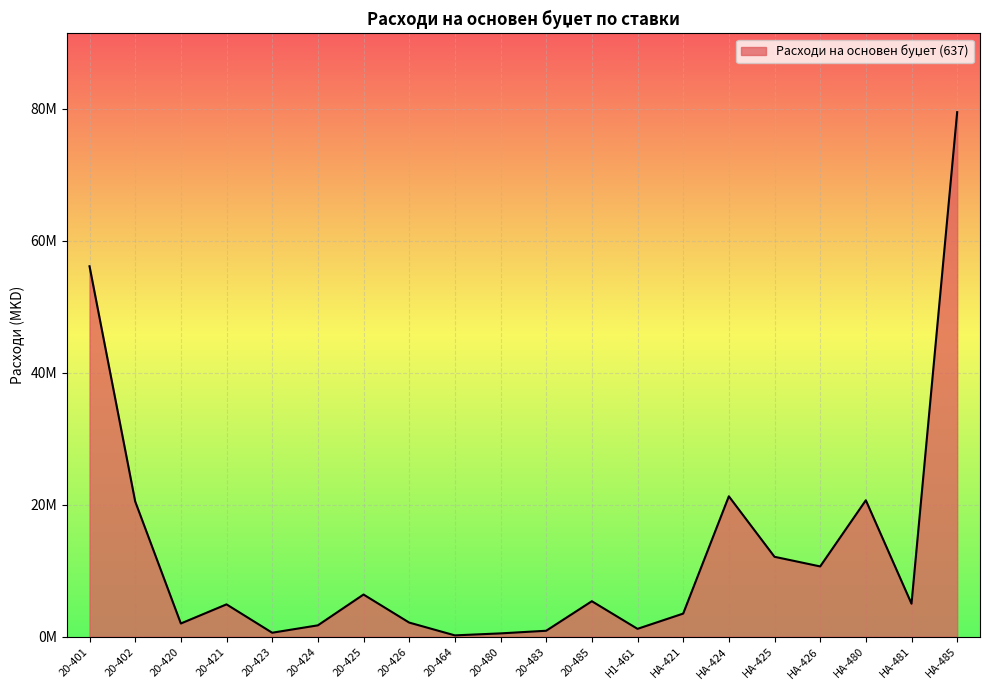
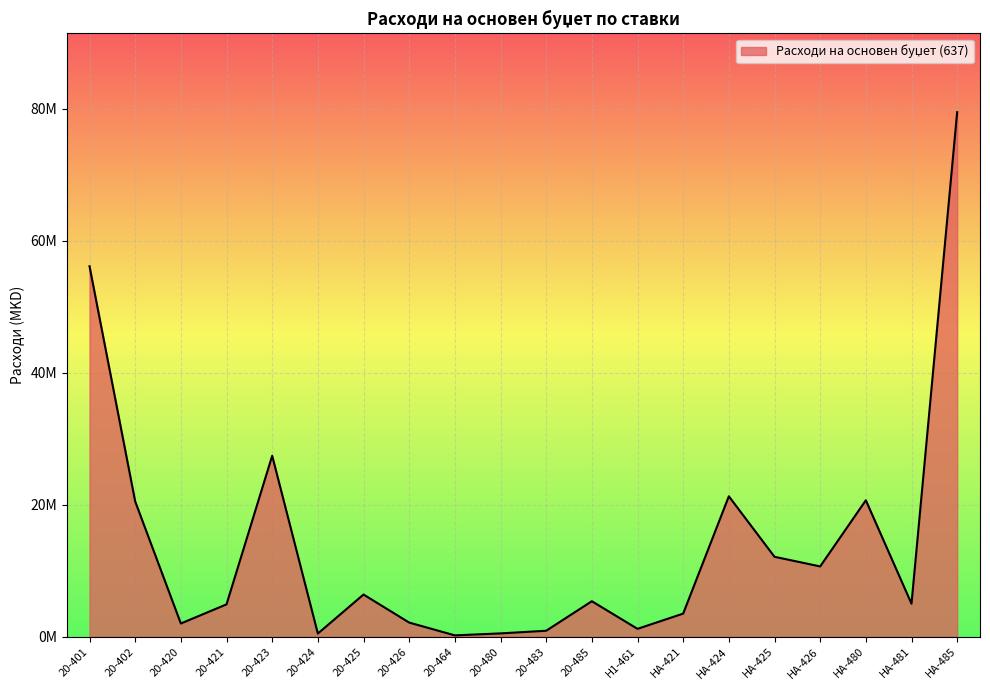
20-423: 1000000 -> 27000000
20-424: 2000000 -> 0
